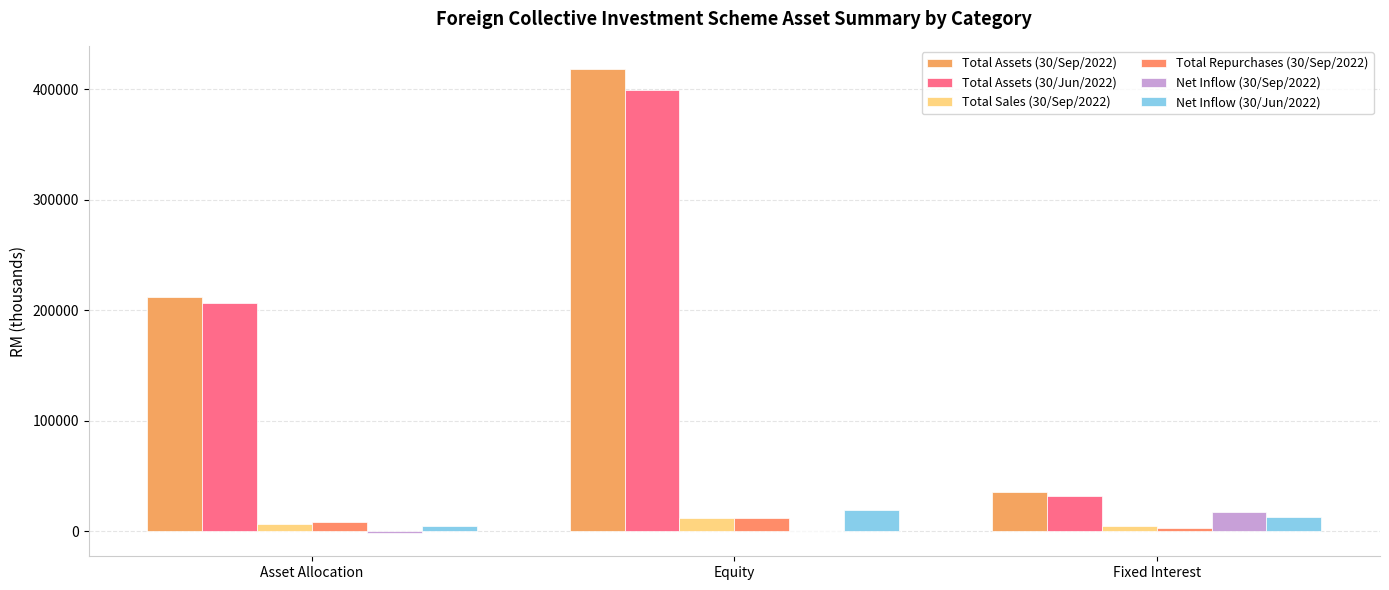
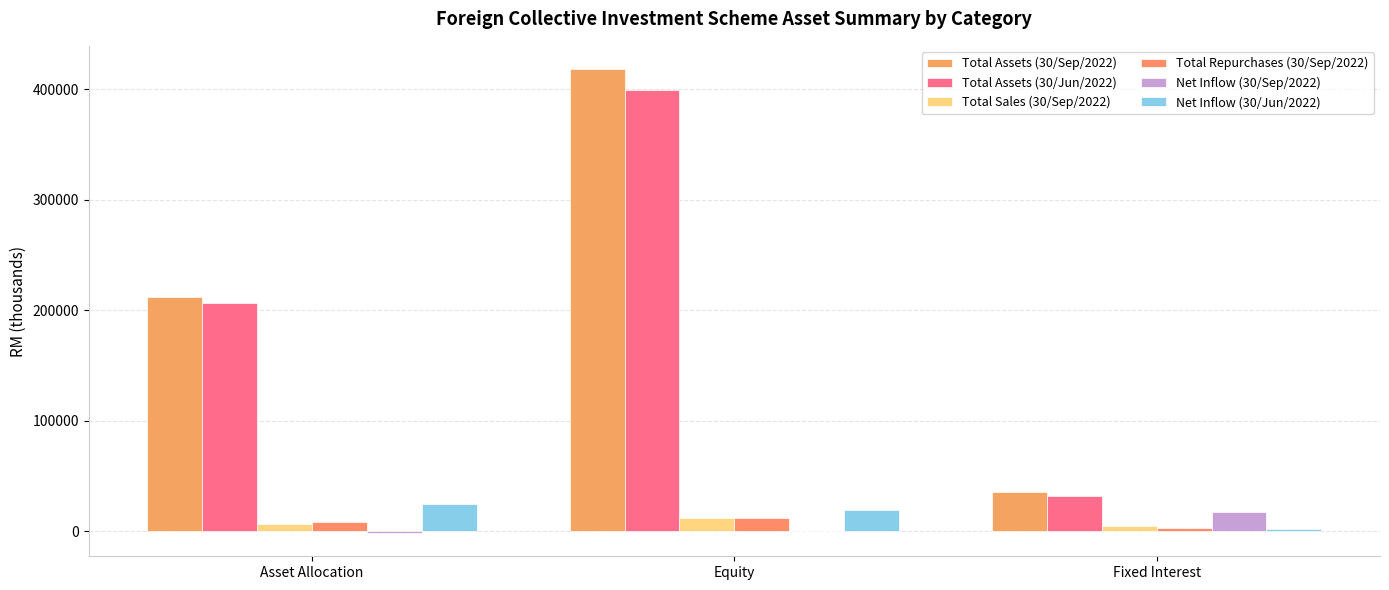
Net Inflow (30/Jun/2022), Asset Allocation: 5000 -> 25000
Net Inflow (30/Jun/2022), Fixed Interest: 13000 -> 2000
